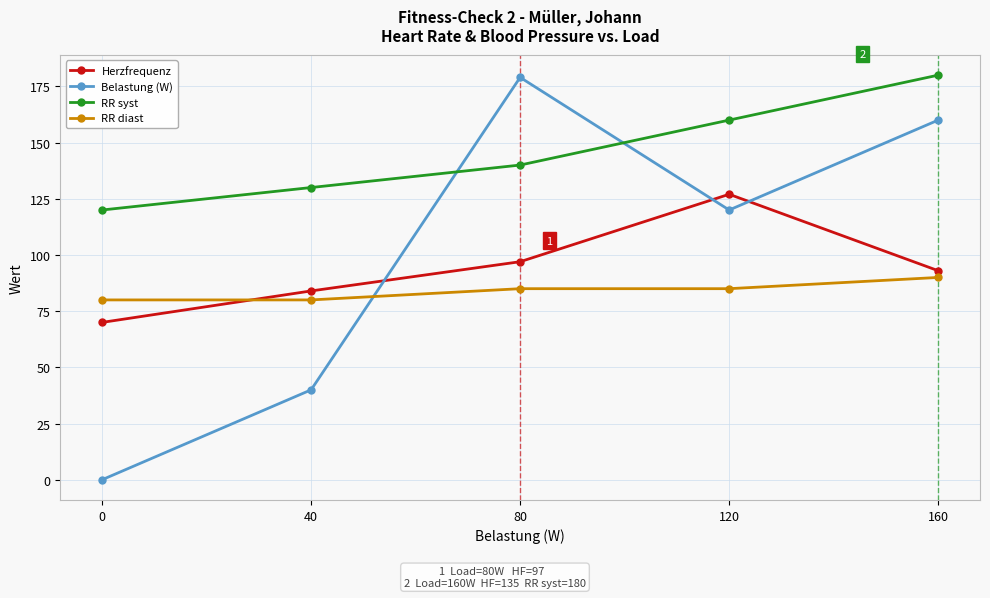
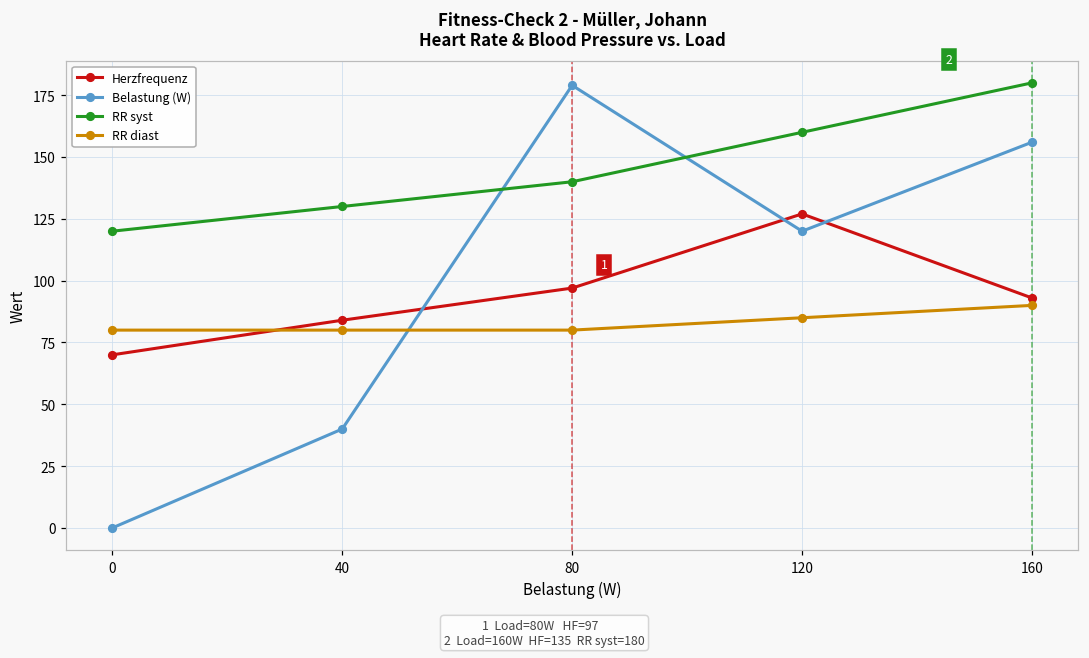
RR diast, 80: 85 -> 80
Belastung (W), 160: 160 -> 156
